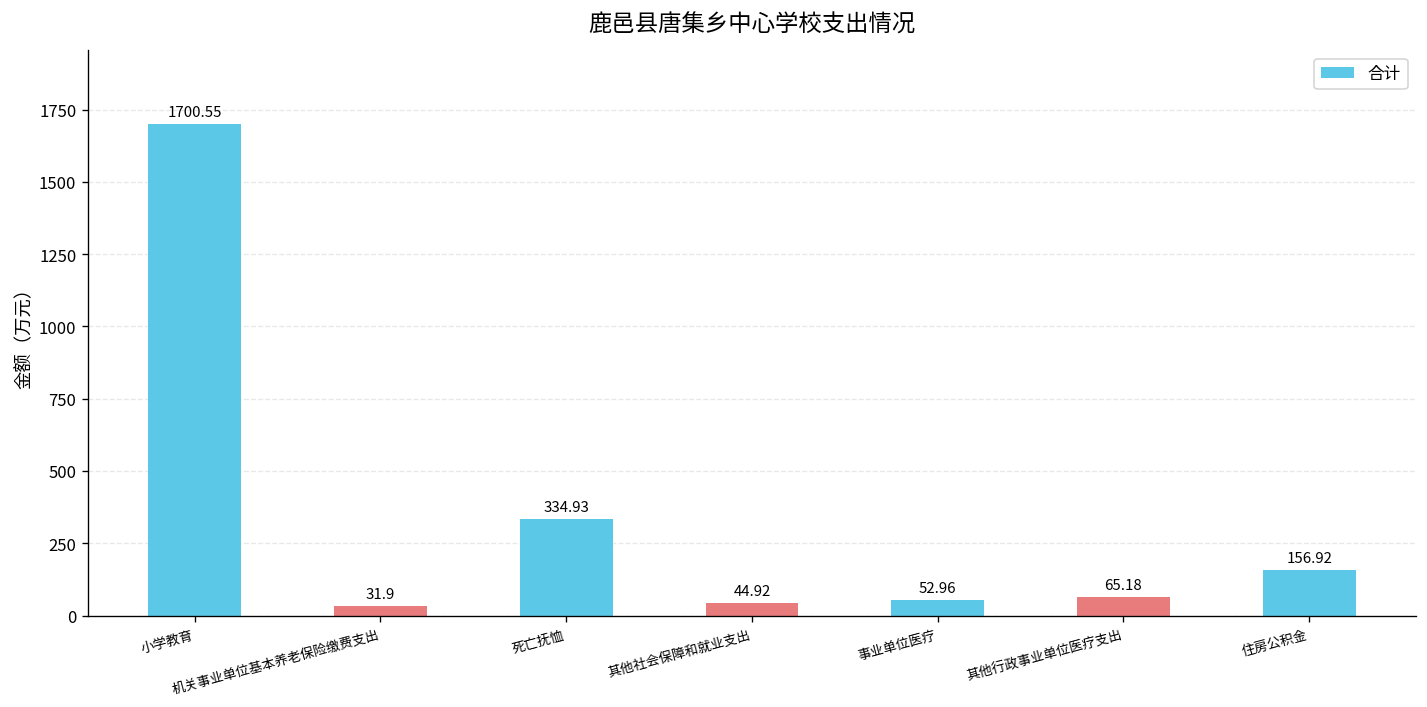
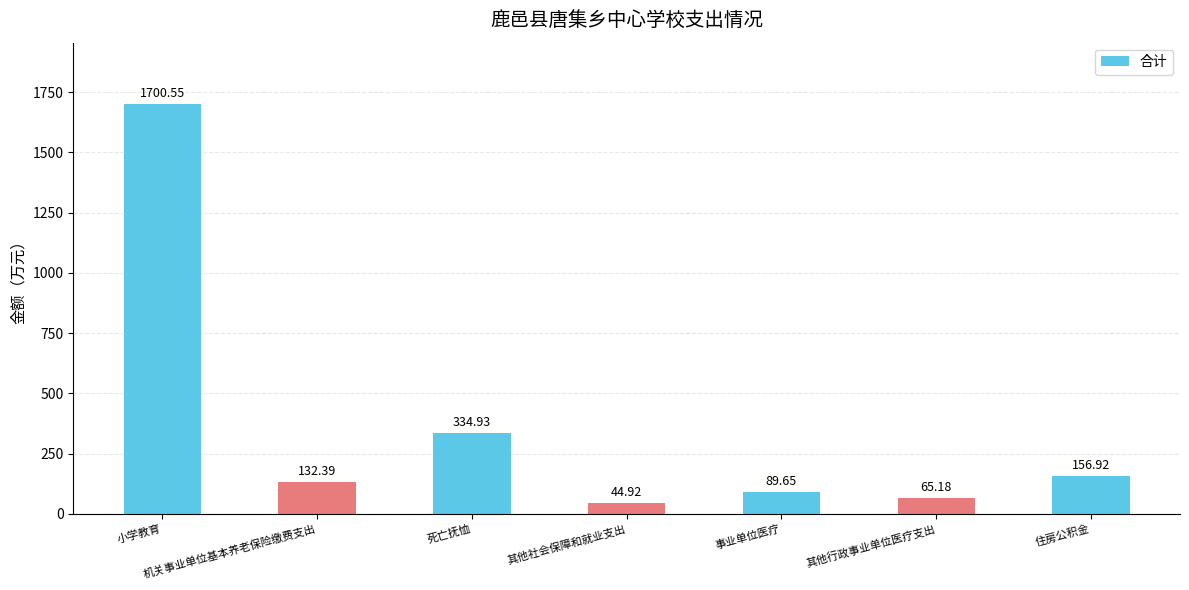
机关事业单位基本养老保险缴费支出: 31.9 -> 132.39
事业单位医疗: 52.96 -> 89.65
